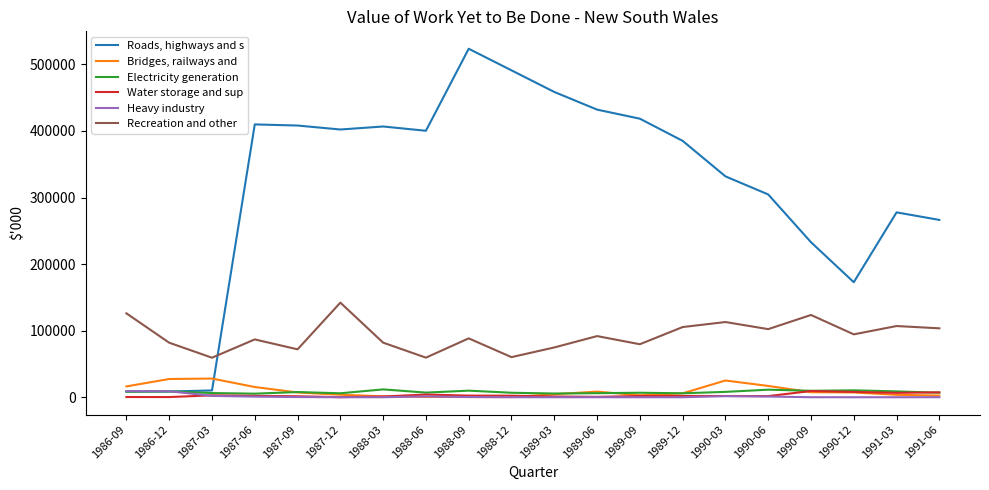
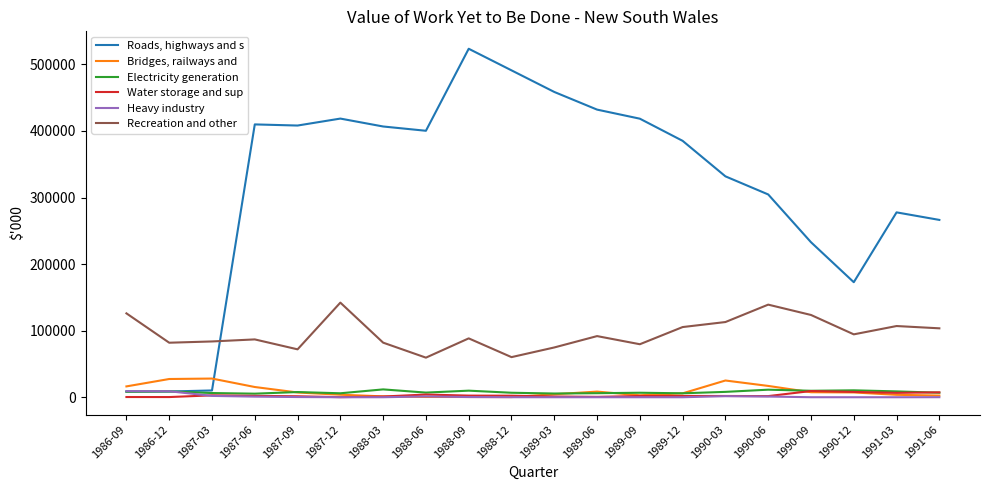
Recreation and other, 1987-03: 60000 -> 80000
Roads, highways and s, 1987-12: 400000 -> 420000
Recreation and other, 1990-06: 100000 -> 140000
